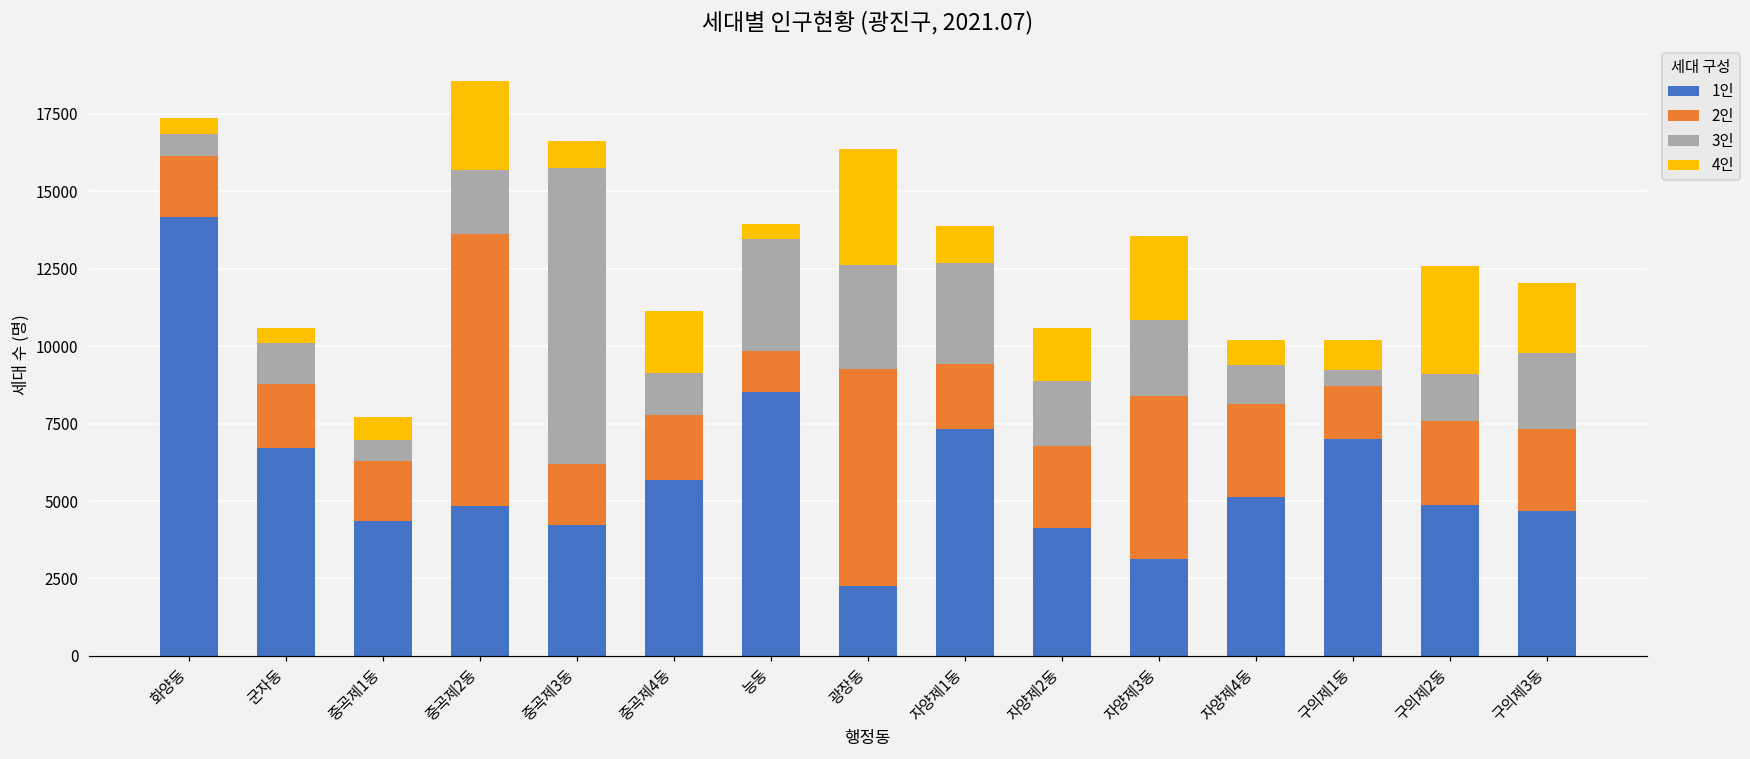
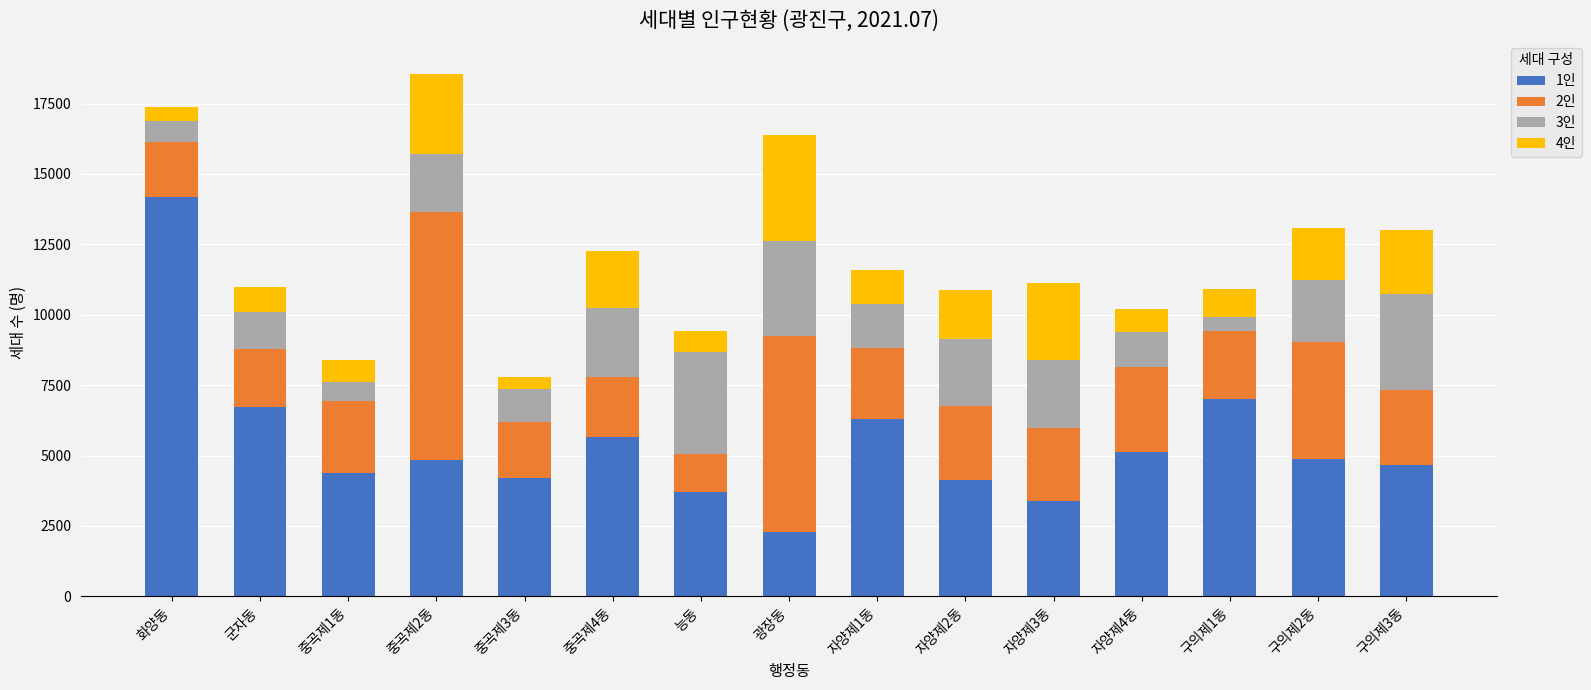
4인, 군자동: 500 -> 900
2인, 중곡제1동: 1900 -> 2600
3인, 중곡제3동: 9600 -> 1200
4인, 중곡제3동: 900 -> 400
3인, 중곡제4동: 1400 -> 2500
1인, 능동: 8500 -> 3700
4인, 능동: 500 -> 800
1인, 자양제1동: 7300 -> 6300
2인, 자양제1동: 2100 -> 2500
3인, 자양제1동: 3300 -> 1600
3인, 자양제2동: 2100 -> 2400
1인, 자양제3동: 3100 -> 3400
2인, 자양제3동: 5300 -> 2600
2인, 구의제1동: 1700 -> 2400
2인, 구의제2동: 2700 -> 4100
3인, 구의제2동: 1500 -> 2200
4인, 구의제2동: 3500 -> 1900
3인, 구의제3동: 2500 -> 3400
